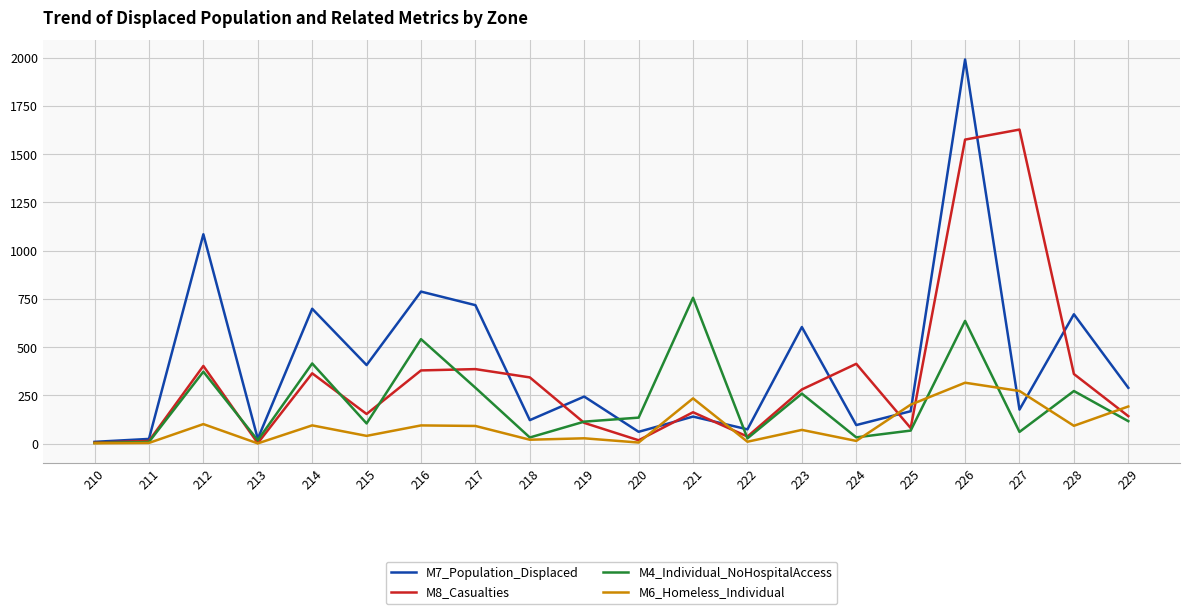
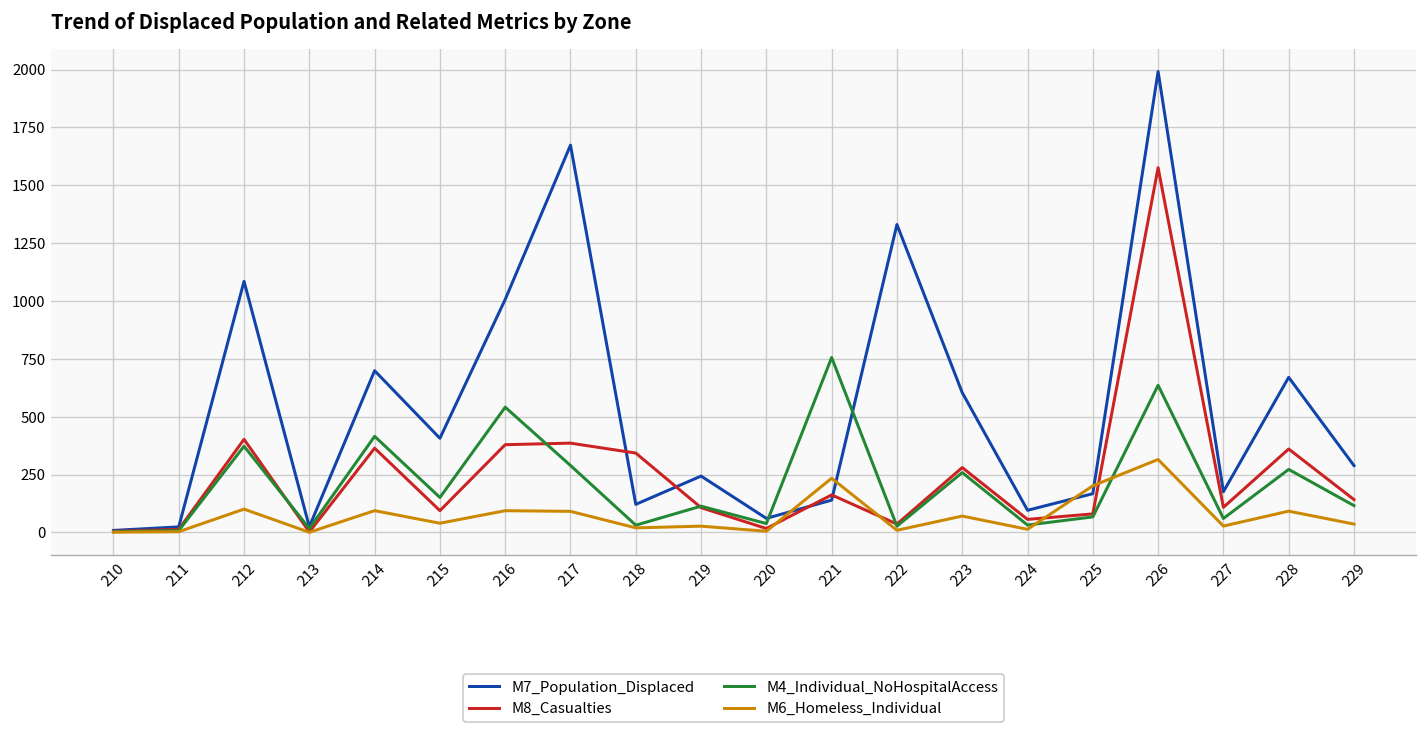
M8_Casualties, 215: 150 -> 90
M4_Individual_NoHospitalAccess, 215: 100 -> 150
M7_Population_Displaced, 216: 790 -> 1010
M7_Population_Displaced, 217: 720 -> 1670
M4_Individual_NoHospitalAccess, 220: 130 -> 40
M7_Population_Displaced, 222: 70 -> 1330
M8_Casualties, 224: 410 -> 60
M8_Casualties, 227: 1630 -> 110
M6_Homeless_Individual, 227: 270 -> 30
M6_Homeless_Individual, 229: 190 -> 40
